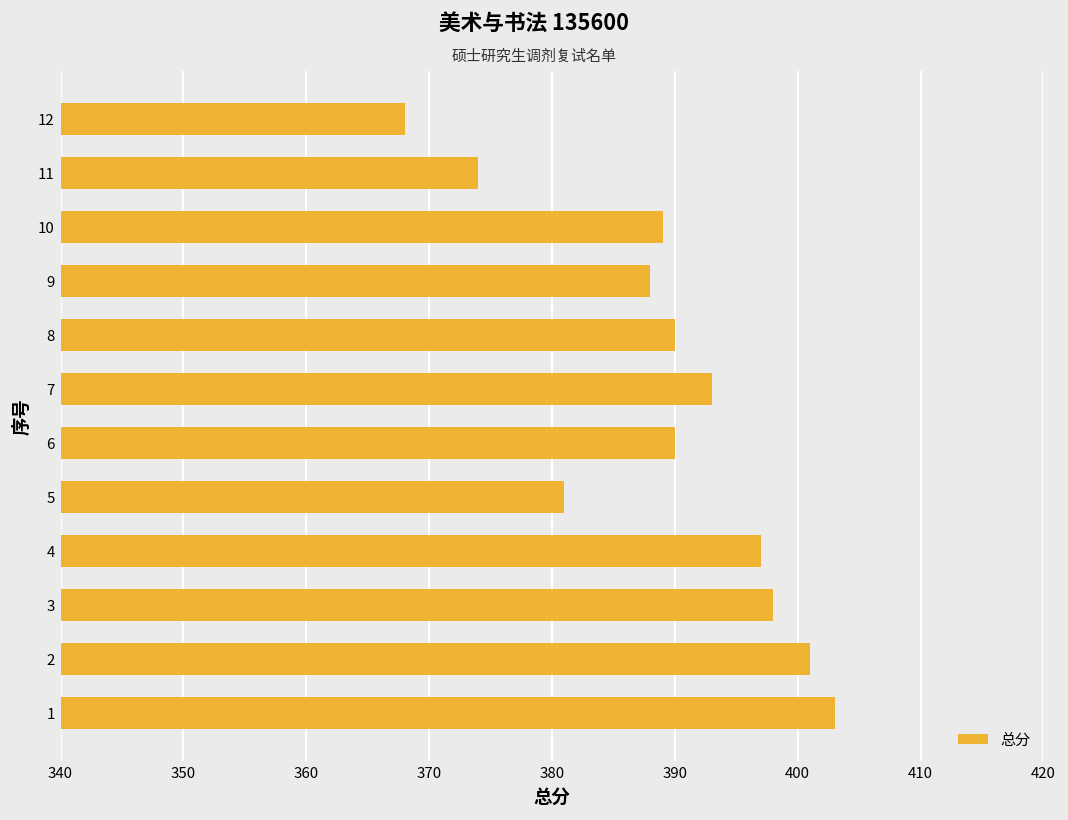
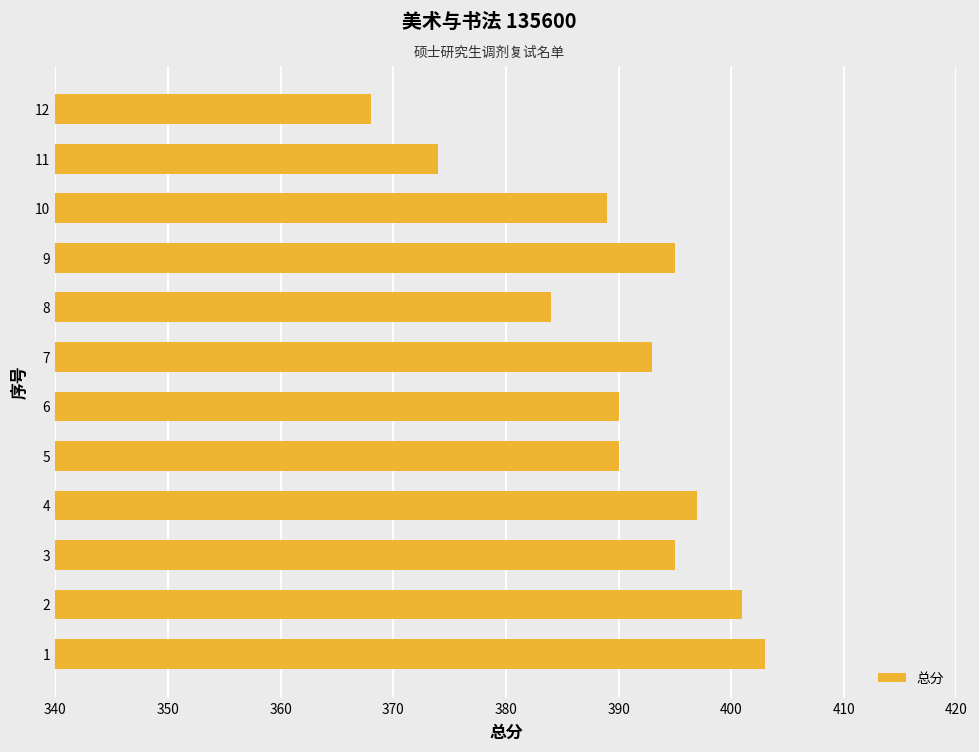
9: 388 -> 395
8: 390 -> 384
5: 381 -> 390
3: 398 -> 395
